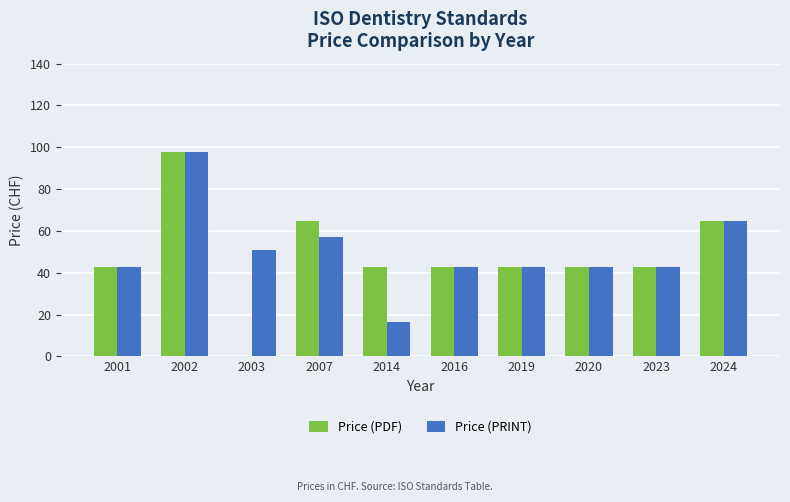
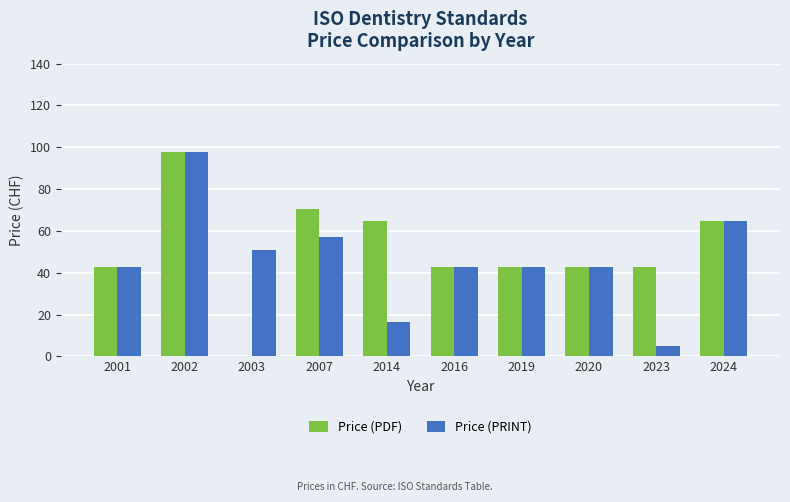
Price (PDF), 2007: 65 -> 71
Price (PDF), 2014: 43 -> 65
Price (PRINT), 2023: 43 -> 5
